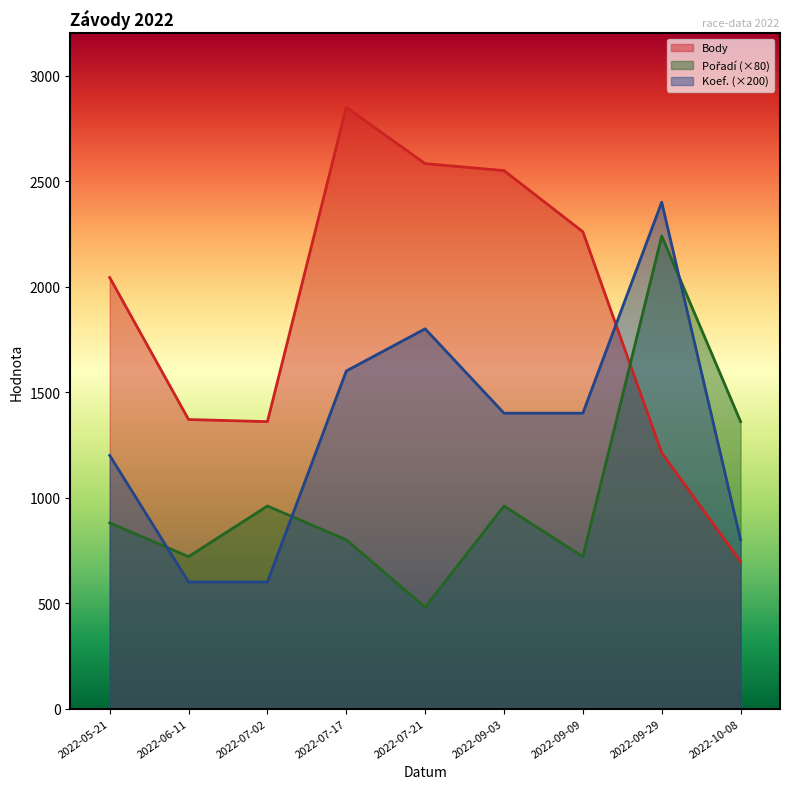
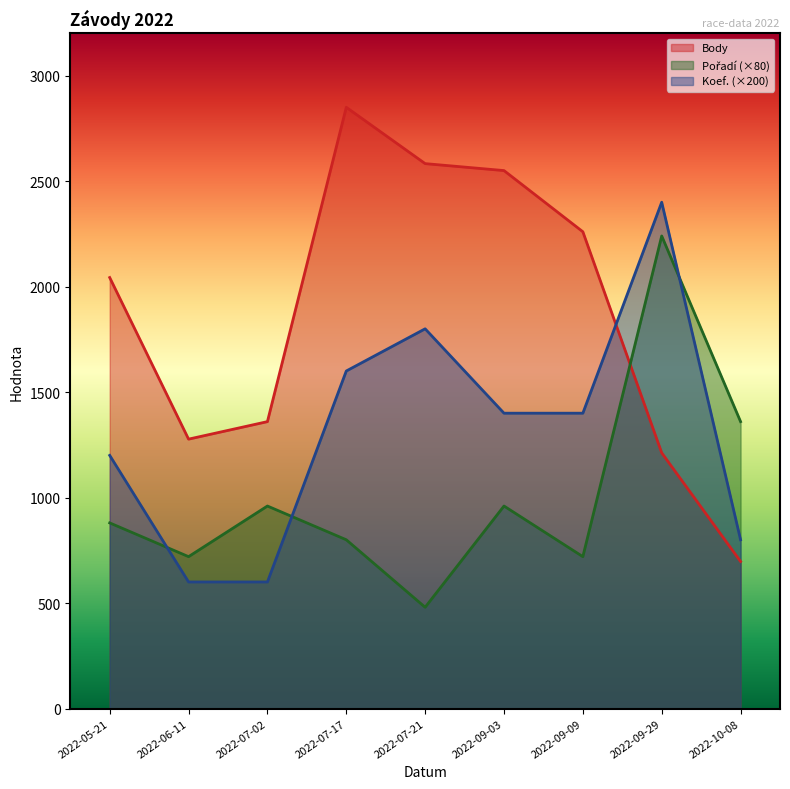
Body, 2022-06-11: 1370 -> 1280
